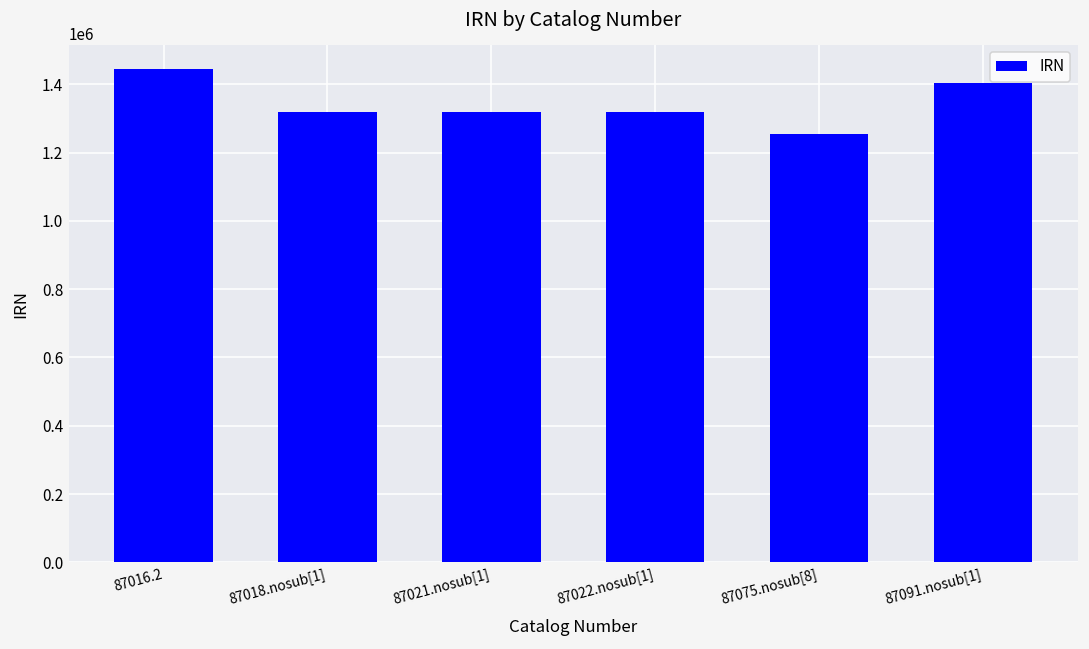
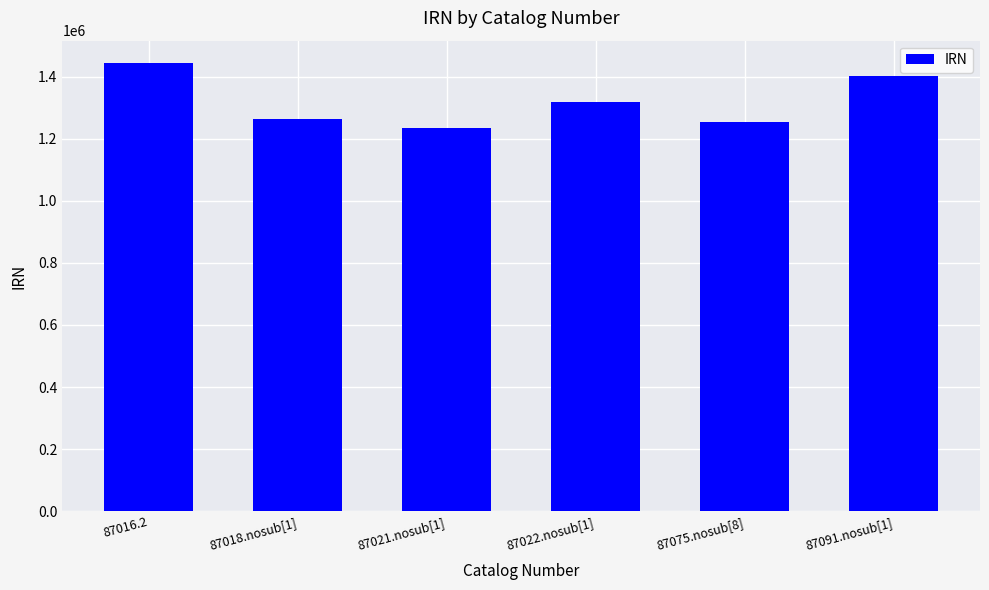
87018.nosub[1]: 1320000 -> 1270000
87021.nosub[1]: 1320000 -> 1240000
